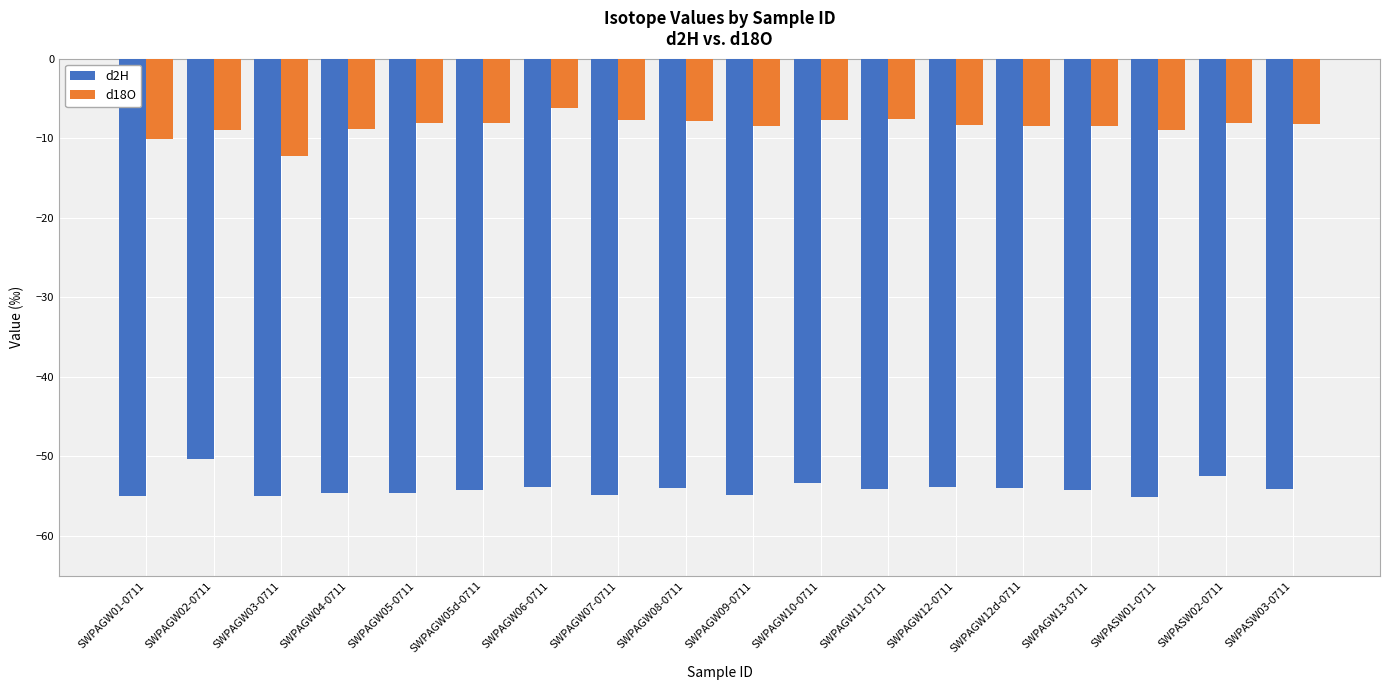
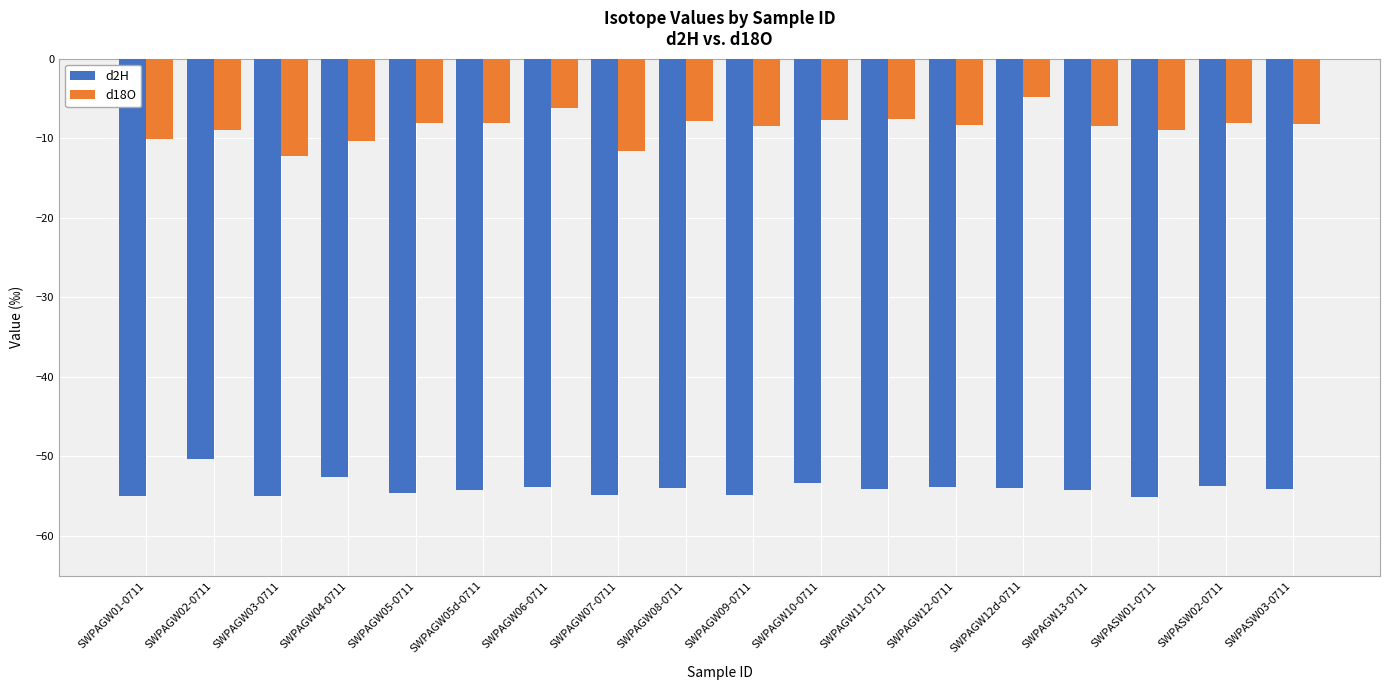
d2H, SWPAGW04-0711: -55 -> -53
d18O, SWPAGW04-0711: -9 -> -10
d18O, SWPAGW07-0711: -8 -> -12
d18O, SWPAGW12d-0711: -8 -> -5
d2H, SWPASW02-0711: -53 -> -54
